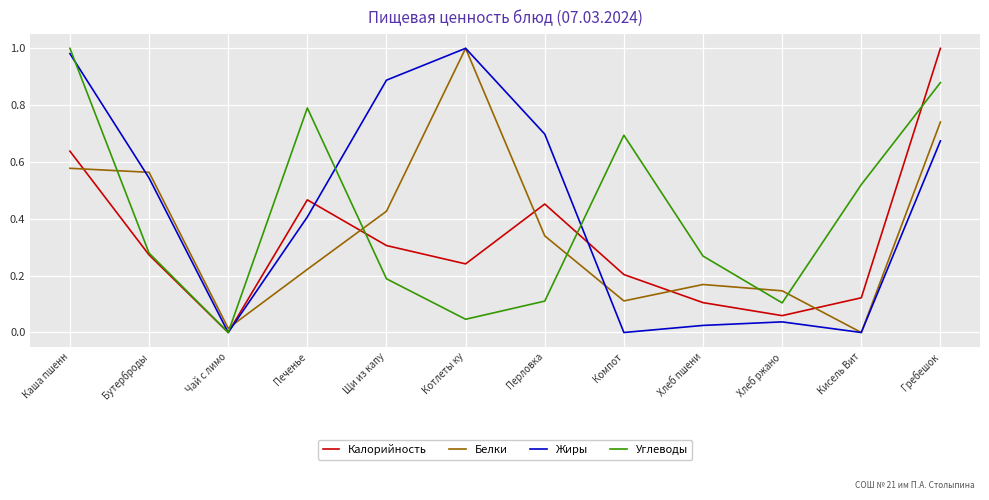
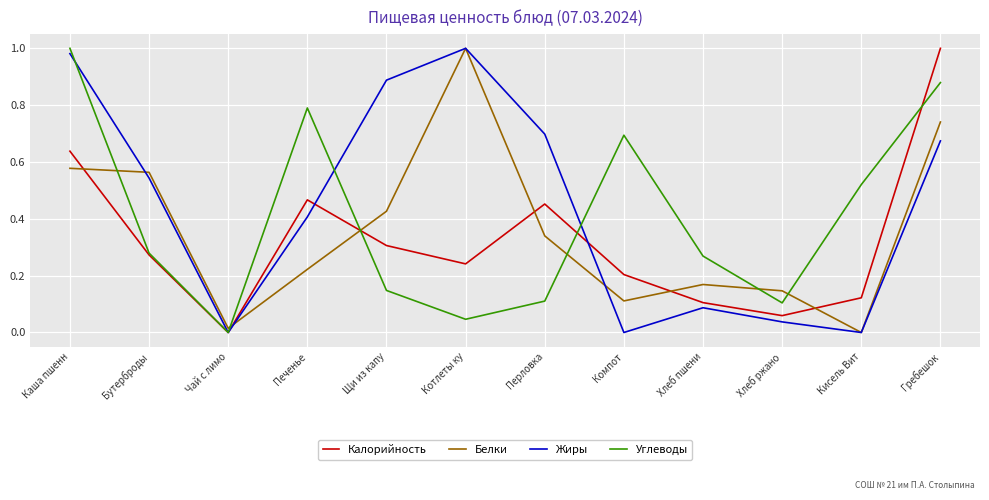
Углеводы, Щи из капу: 0.19 -> 0.15
Жиры, Хлеб пшени: 0.02 -> 0.09
